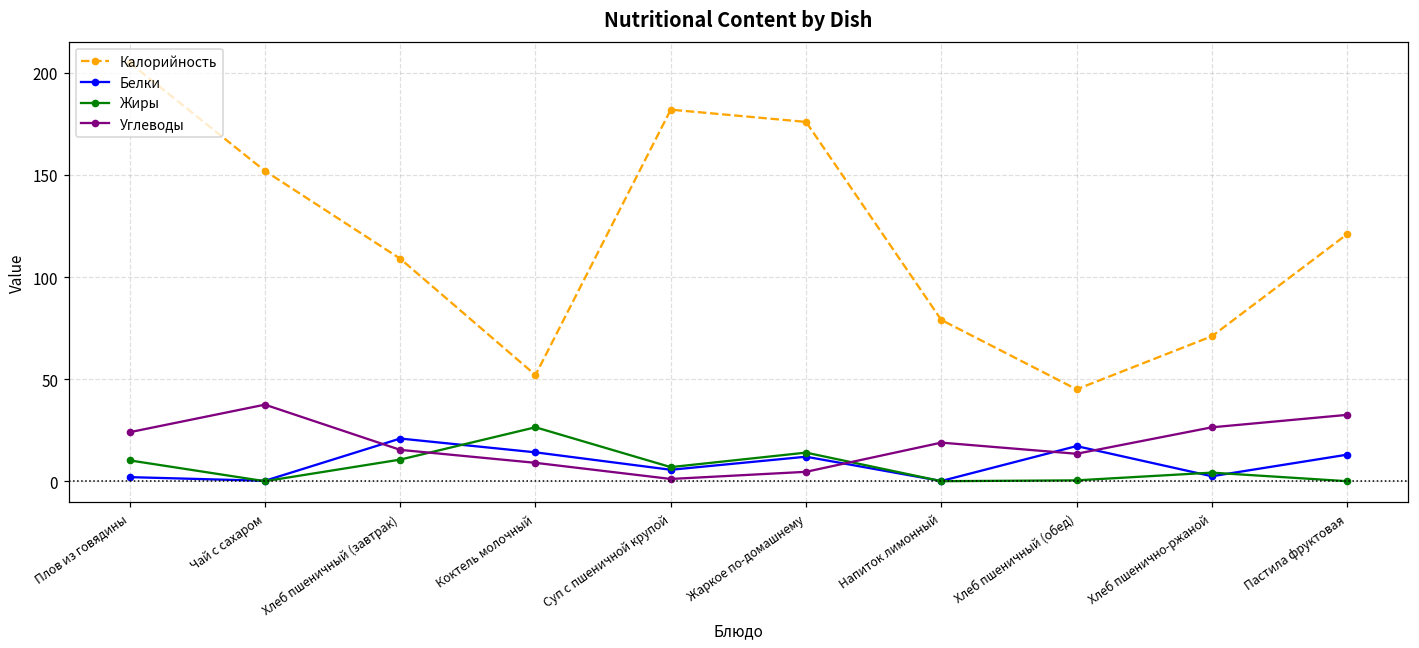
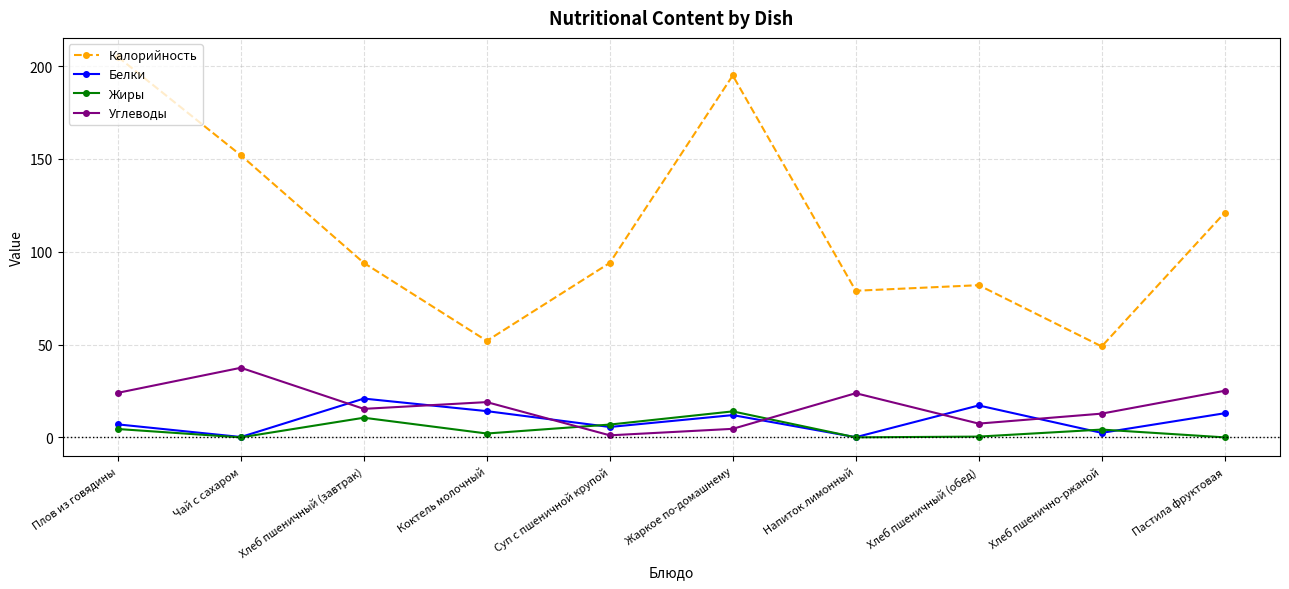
Белки, Плов из говядины: 2 -> 7
Жиры, Плов из говядины: 10 -> 5
Калорийность, Хлеб пшеничный (завтрак): 109 -> 94
Жиры, Коктель молочный: 26 -> 2
Углеводы, Коктель молочный: 9 -> 19
Калорийность, Суп с пшеничной крупой: 182 -> 94
Калорийность, Жаркое по-домашнему: 176 -> 195
Углеводы, Напиток лимонный: 19 -> 24
Калорийность, Хлеб пшеничный (обед): 45 -> 82
Углеводы, Хлеб пшеничный (обед): 13 -> 7
Калорийность, Хлеб пшенично-ржаной: 71 -> 49
Углеводы, Хлеб пшенично-ржаной: 26 -> 13
Углеводы, Пастила фруктовая: 33 -> 25
